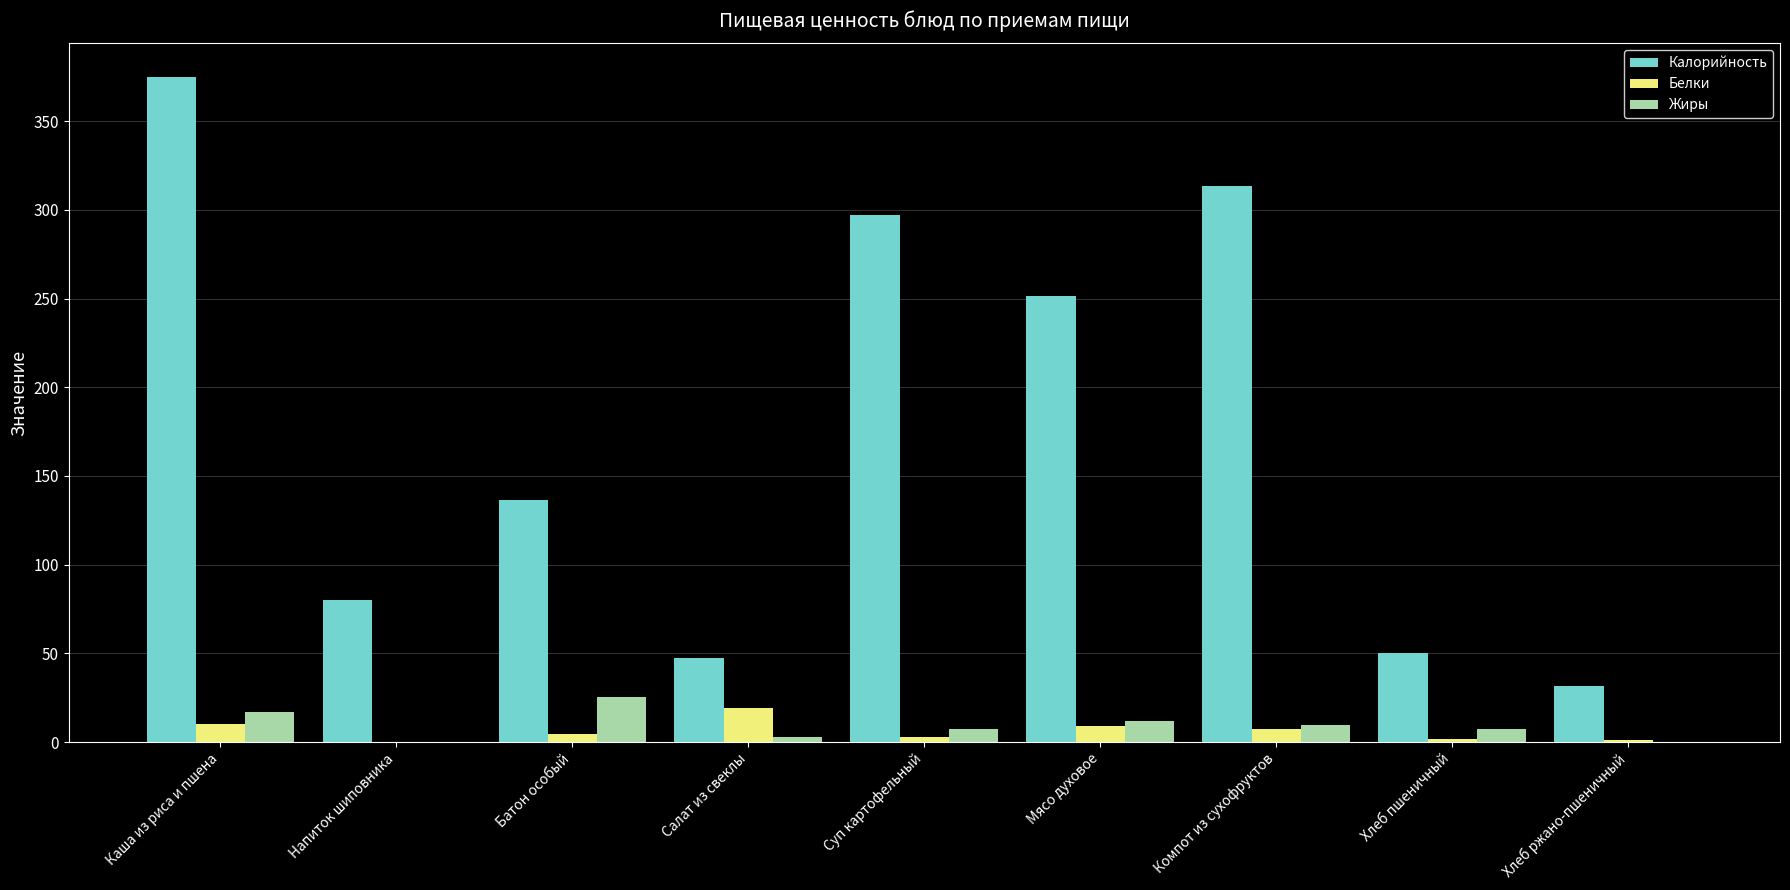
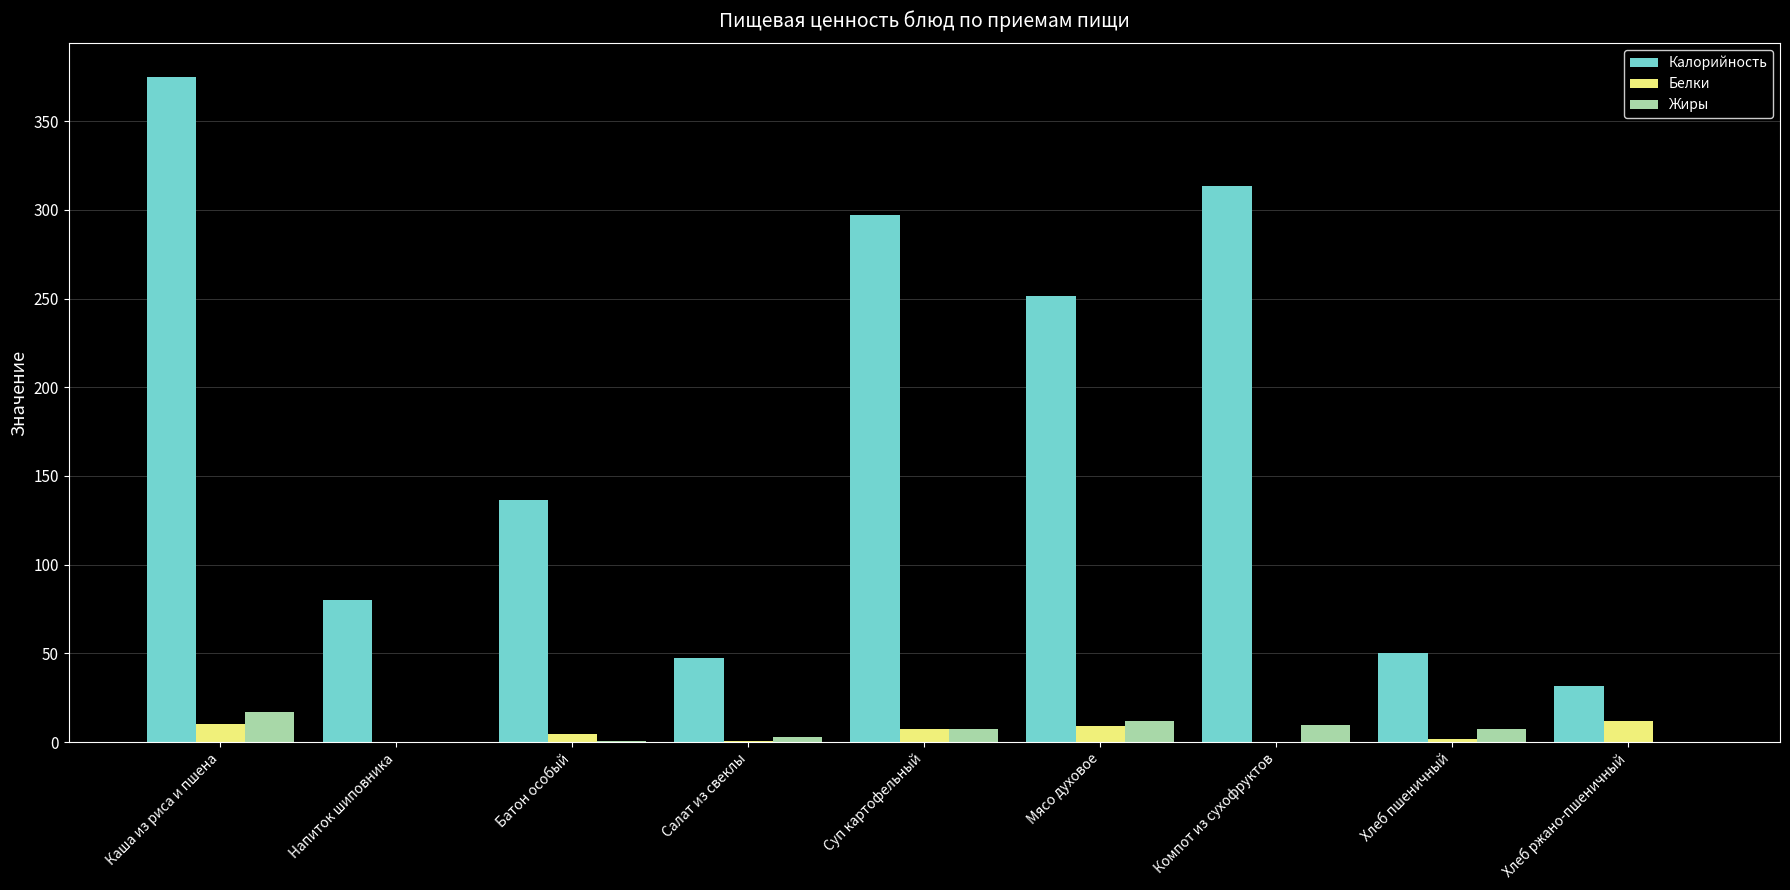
Жиры, Батон особый: 25 -> 1
Белки, Салат из свеклы: 19 -> 1
Белки, Суп картофельный: 3 -> 7
Белки, Компот из сухофруктов: 7 -> 0
Белки, Хлеб ржано-пшеничный: 1 -> 12
